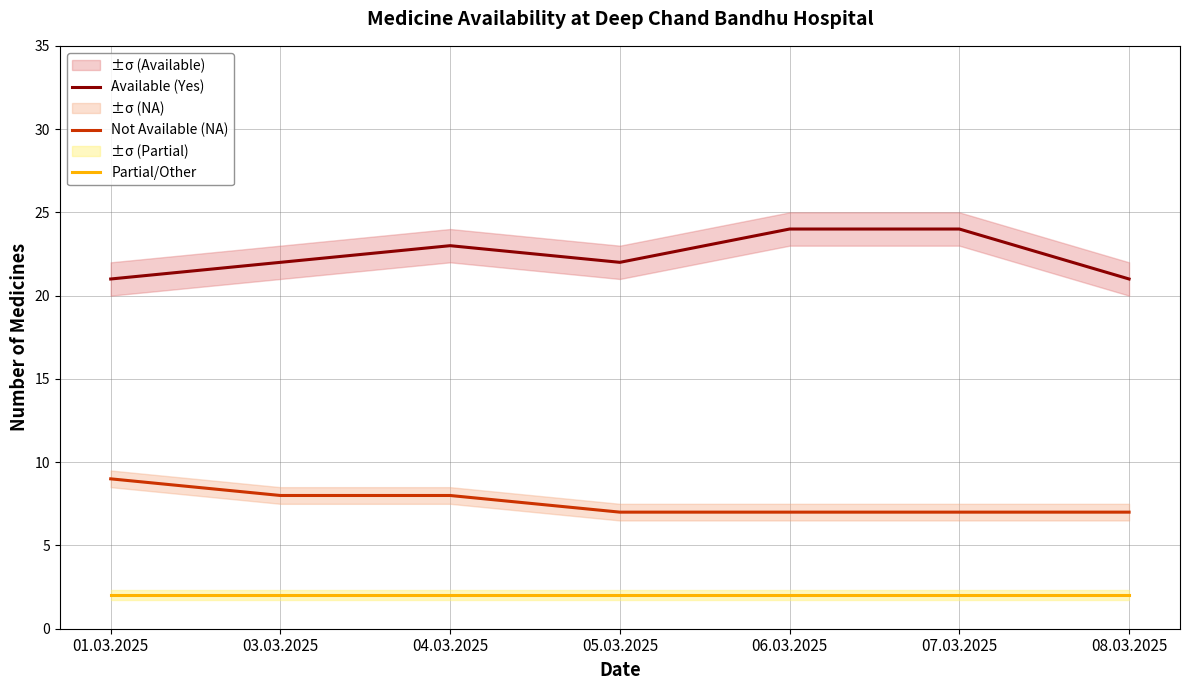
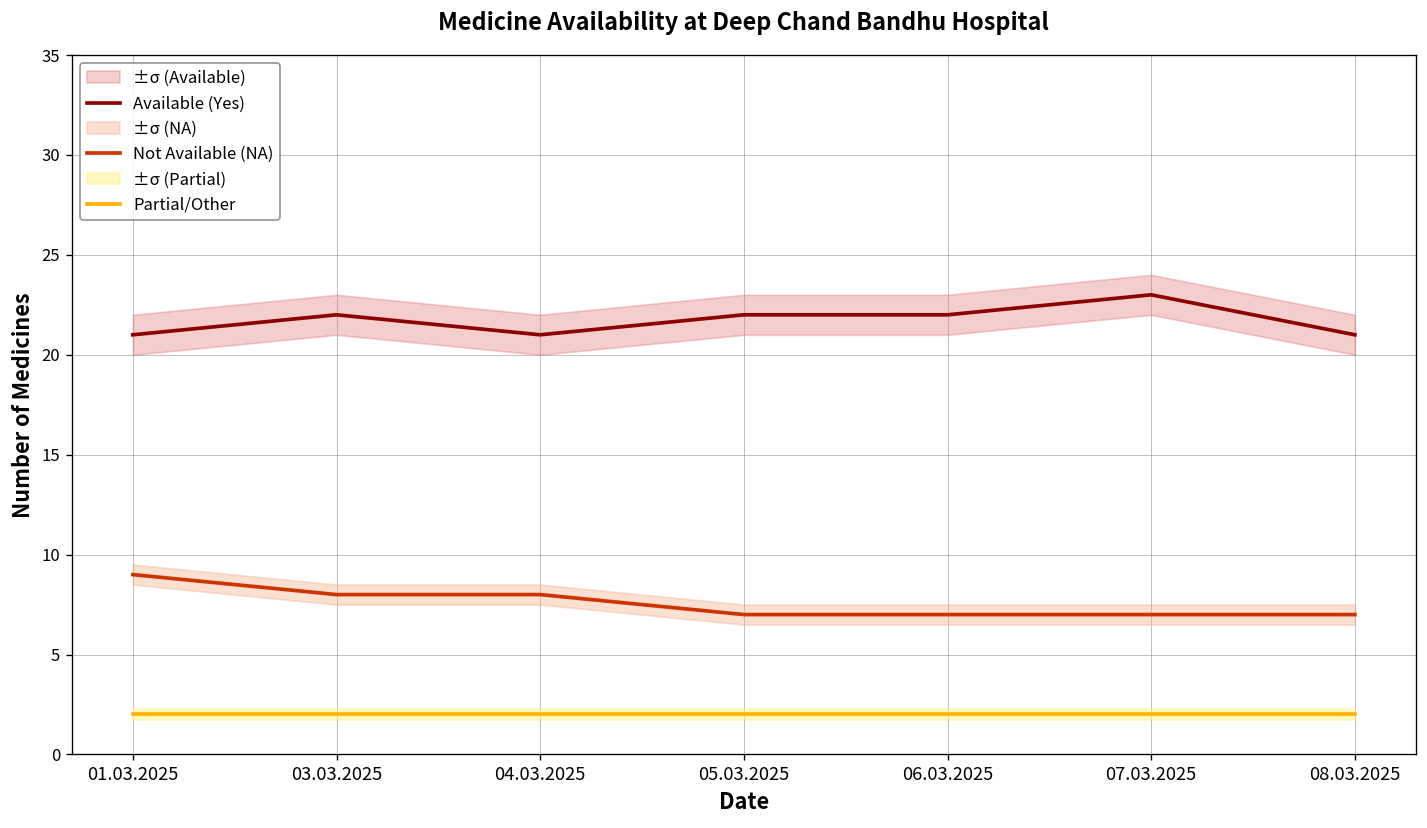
Available (Yes), 04.03.2025: 23 -> 21
Available (Yes), 06.03.2025: 24 -> 22
Available (Yes), 07.03.2025: 24 -> 23
